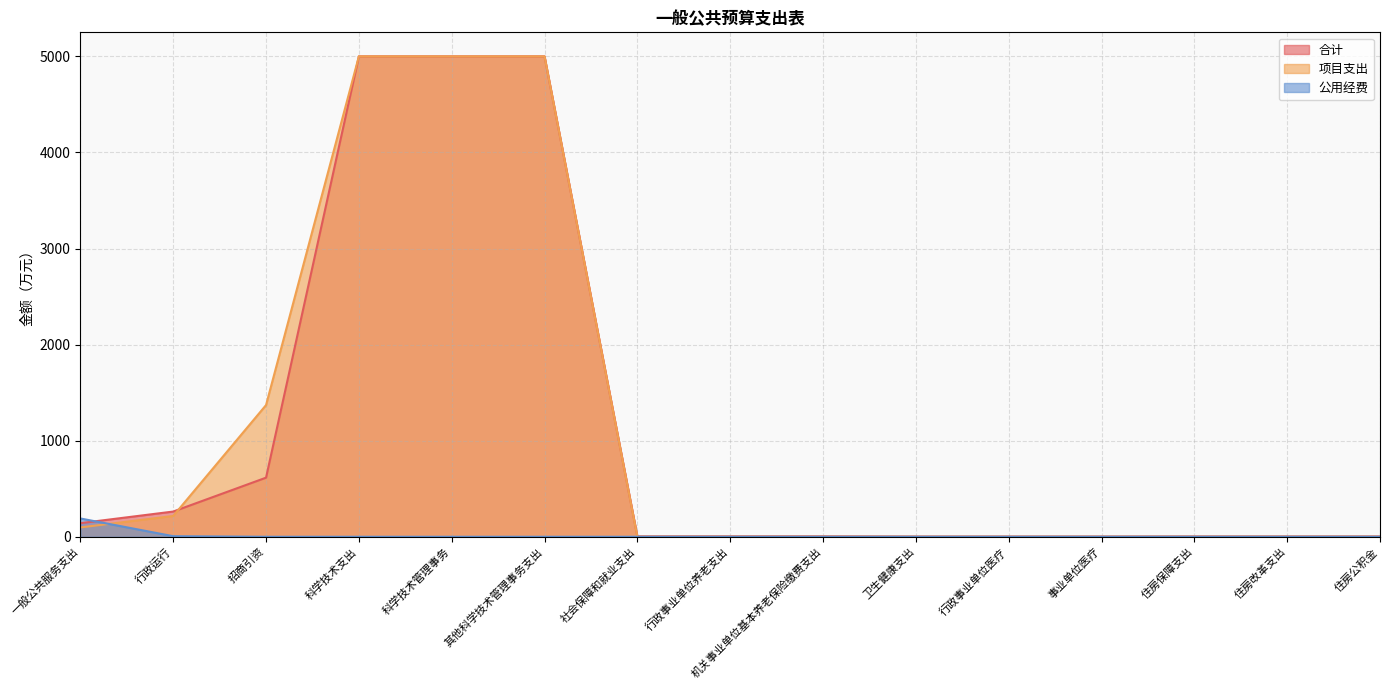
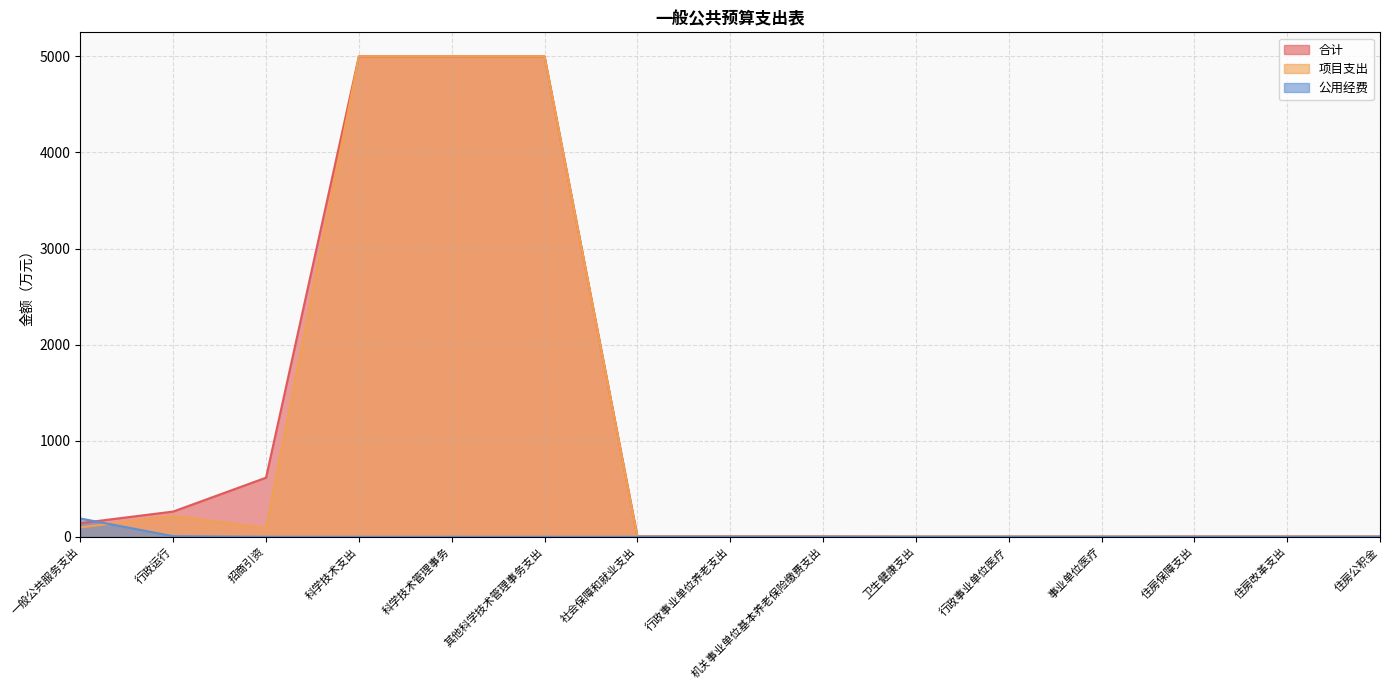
项目支出, 招商引资: 1400 -> 100
